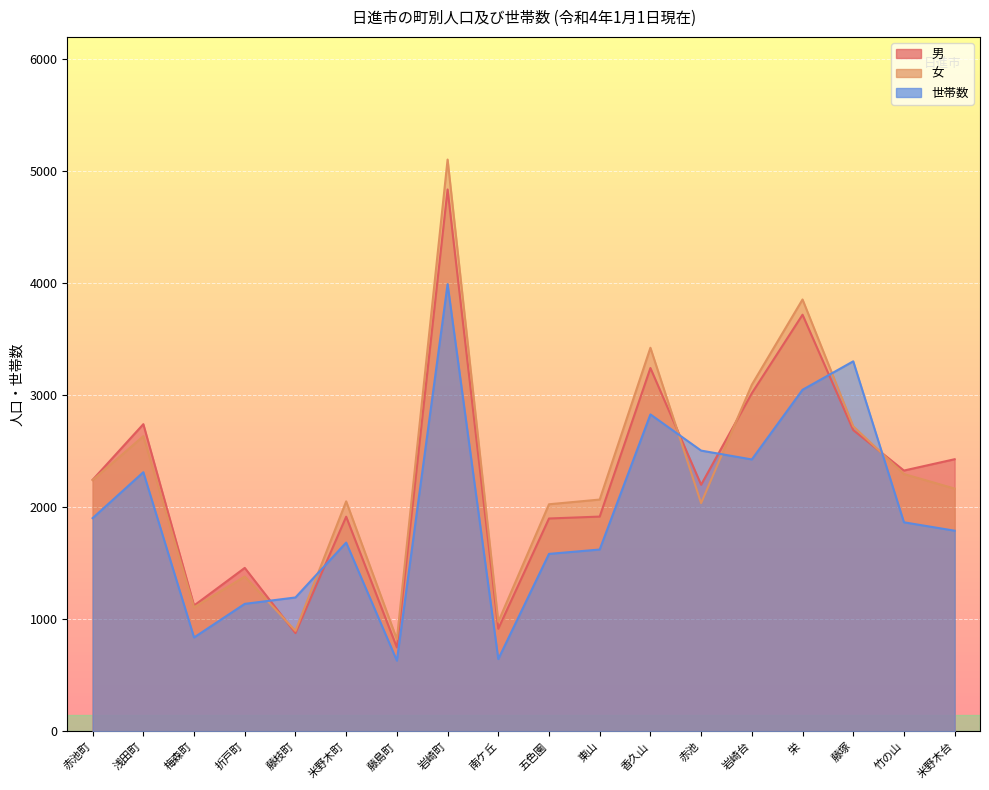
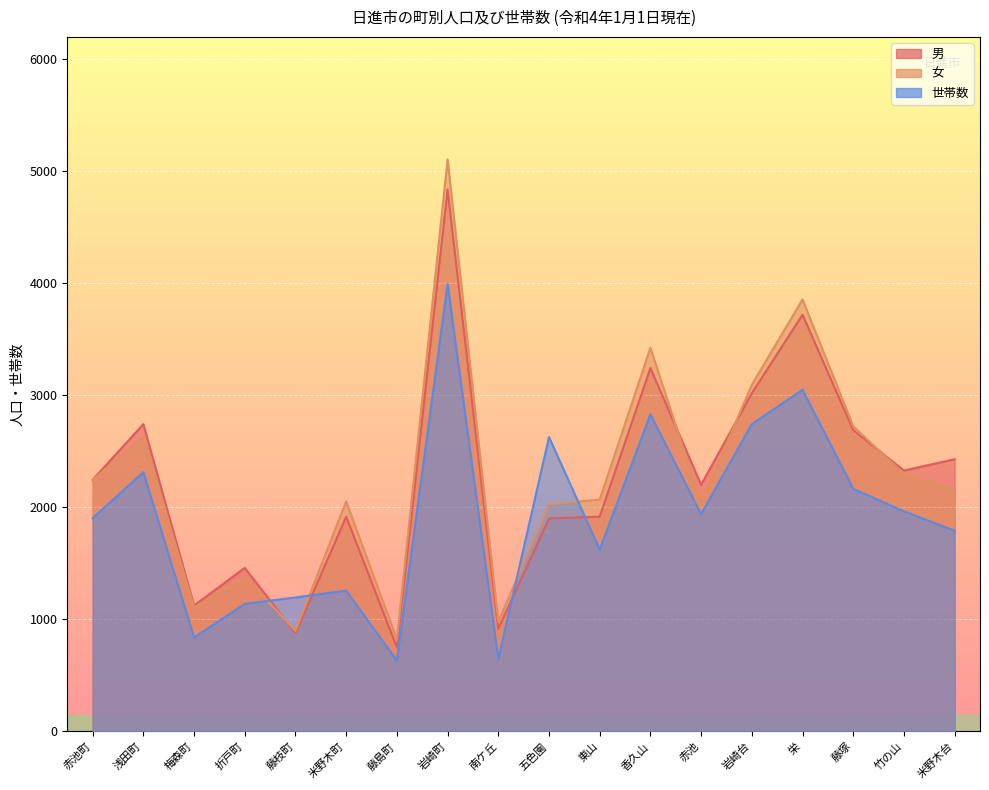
世帯数, 米野木町: 1690 -> 1260
世帯数, 五色園: 1590 -> 2630
世帯数, 赤池: 2510 -> 1940
世帯数, 岩崎台: 2430 -> 2740
世帯数, 藤塚: 3300 -> 2170
世帯数, 竹の山: 1870 -> 1970
